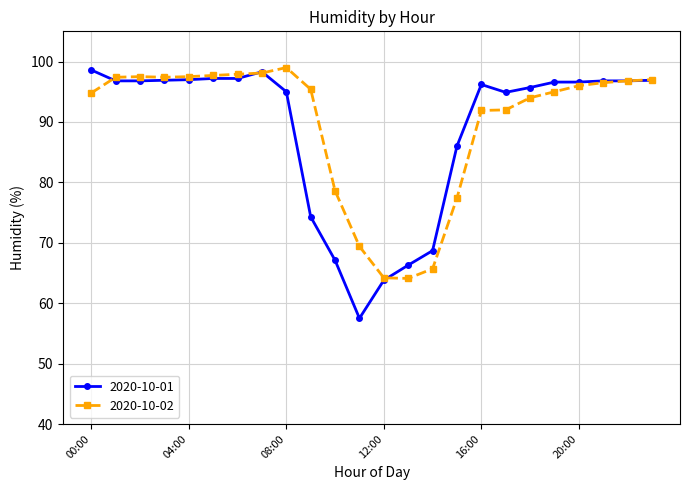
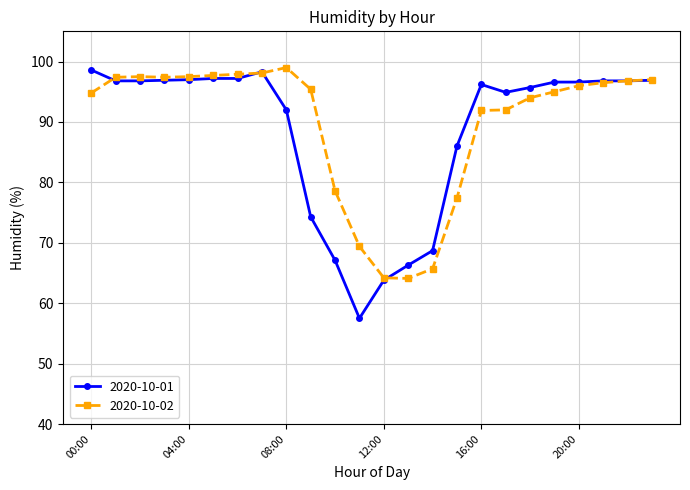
2020-10-01, 08:00: 95 -> 92
